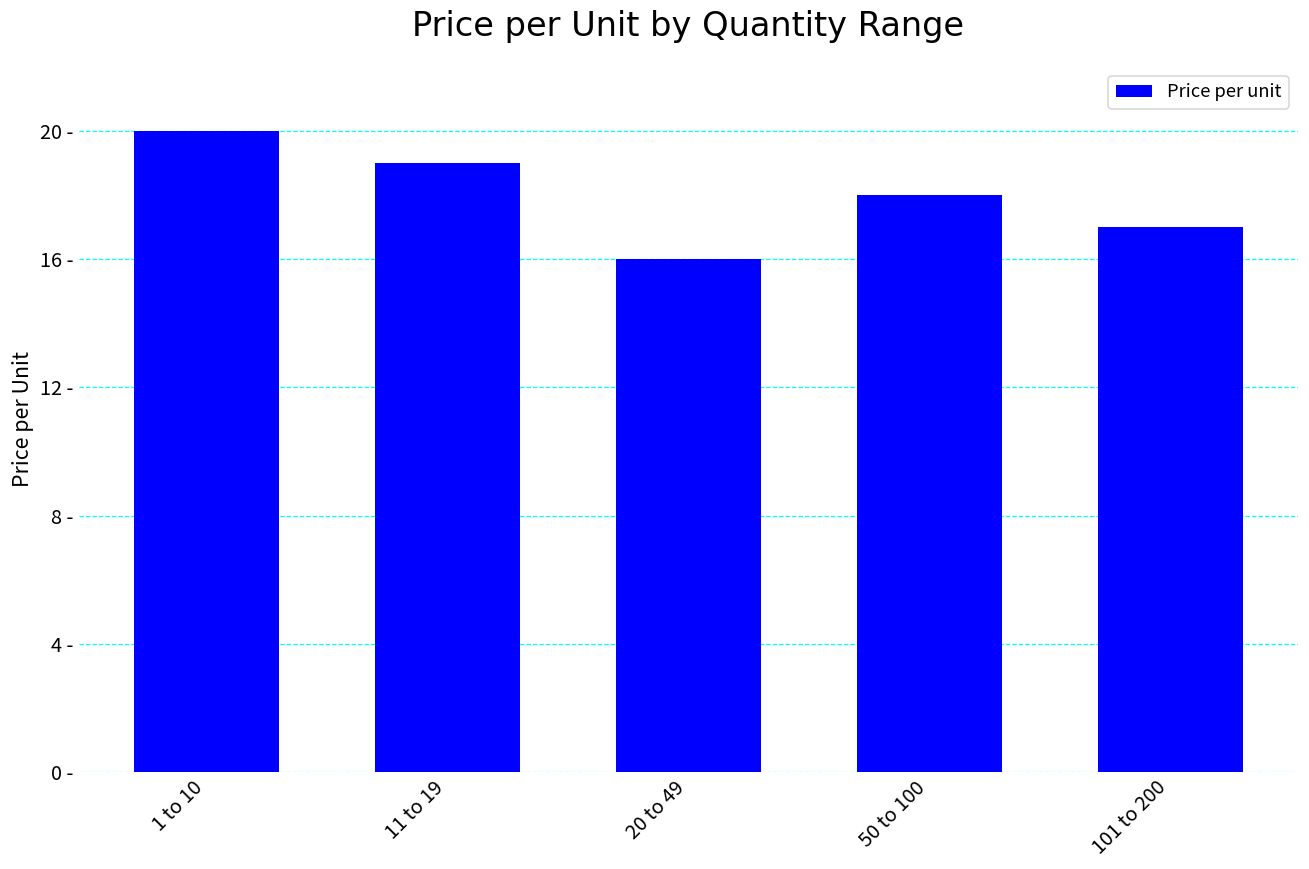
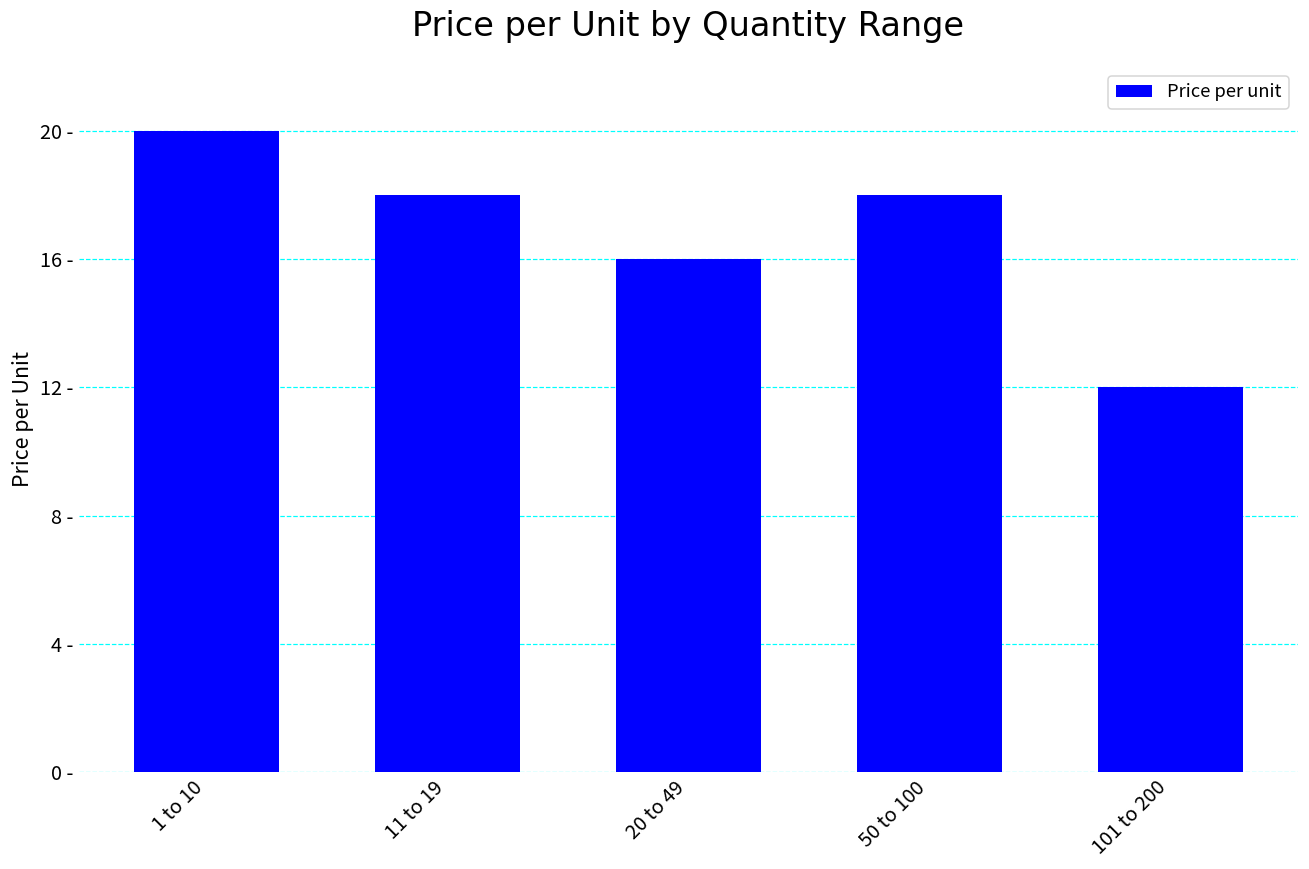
11 to 19: 19 - -> 18 -
101 to 200: 17 - -> 12 -
